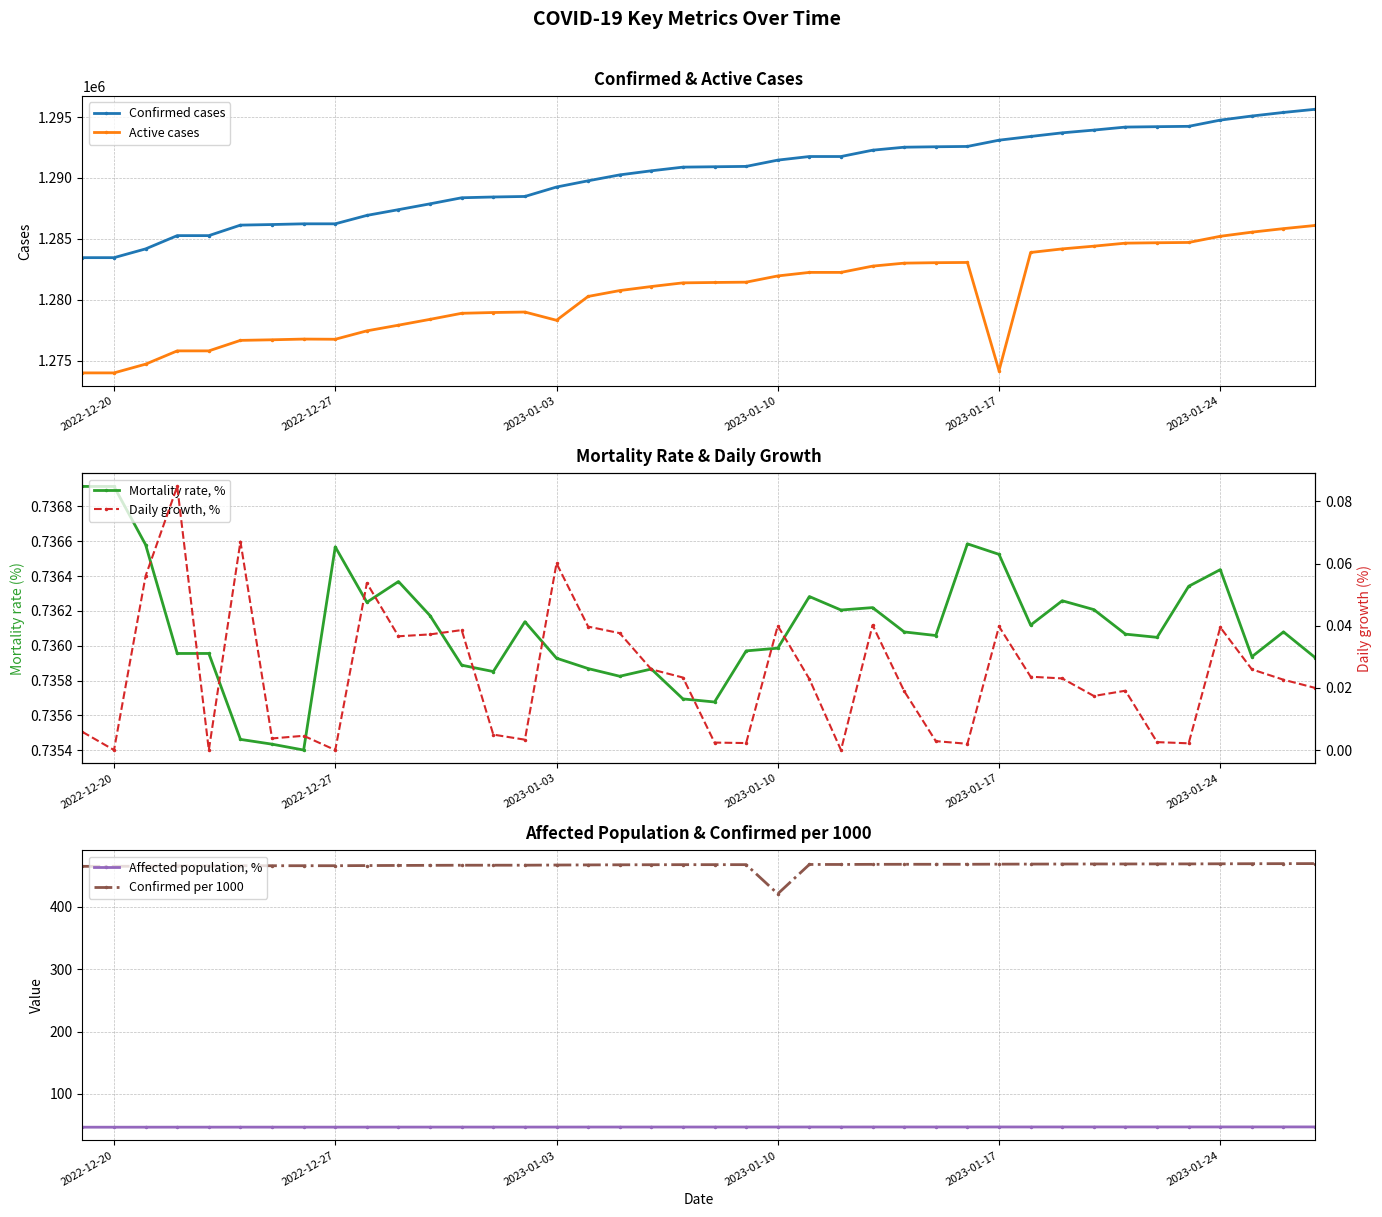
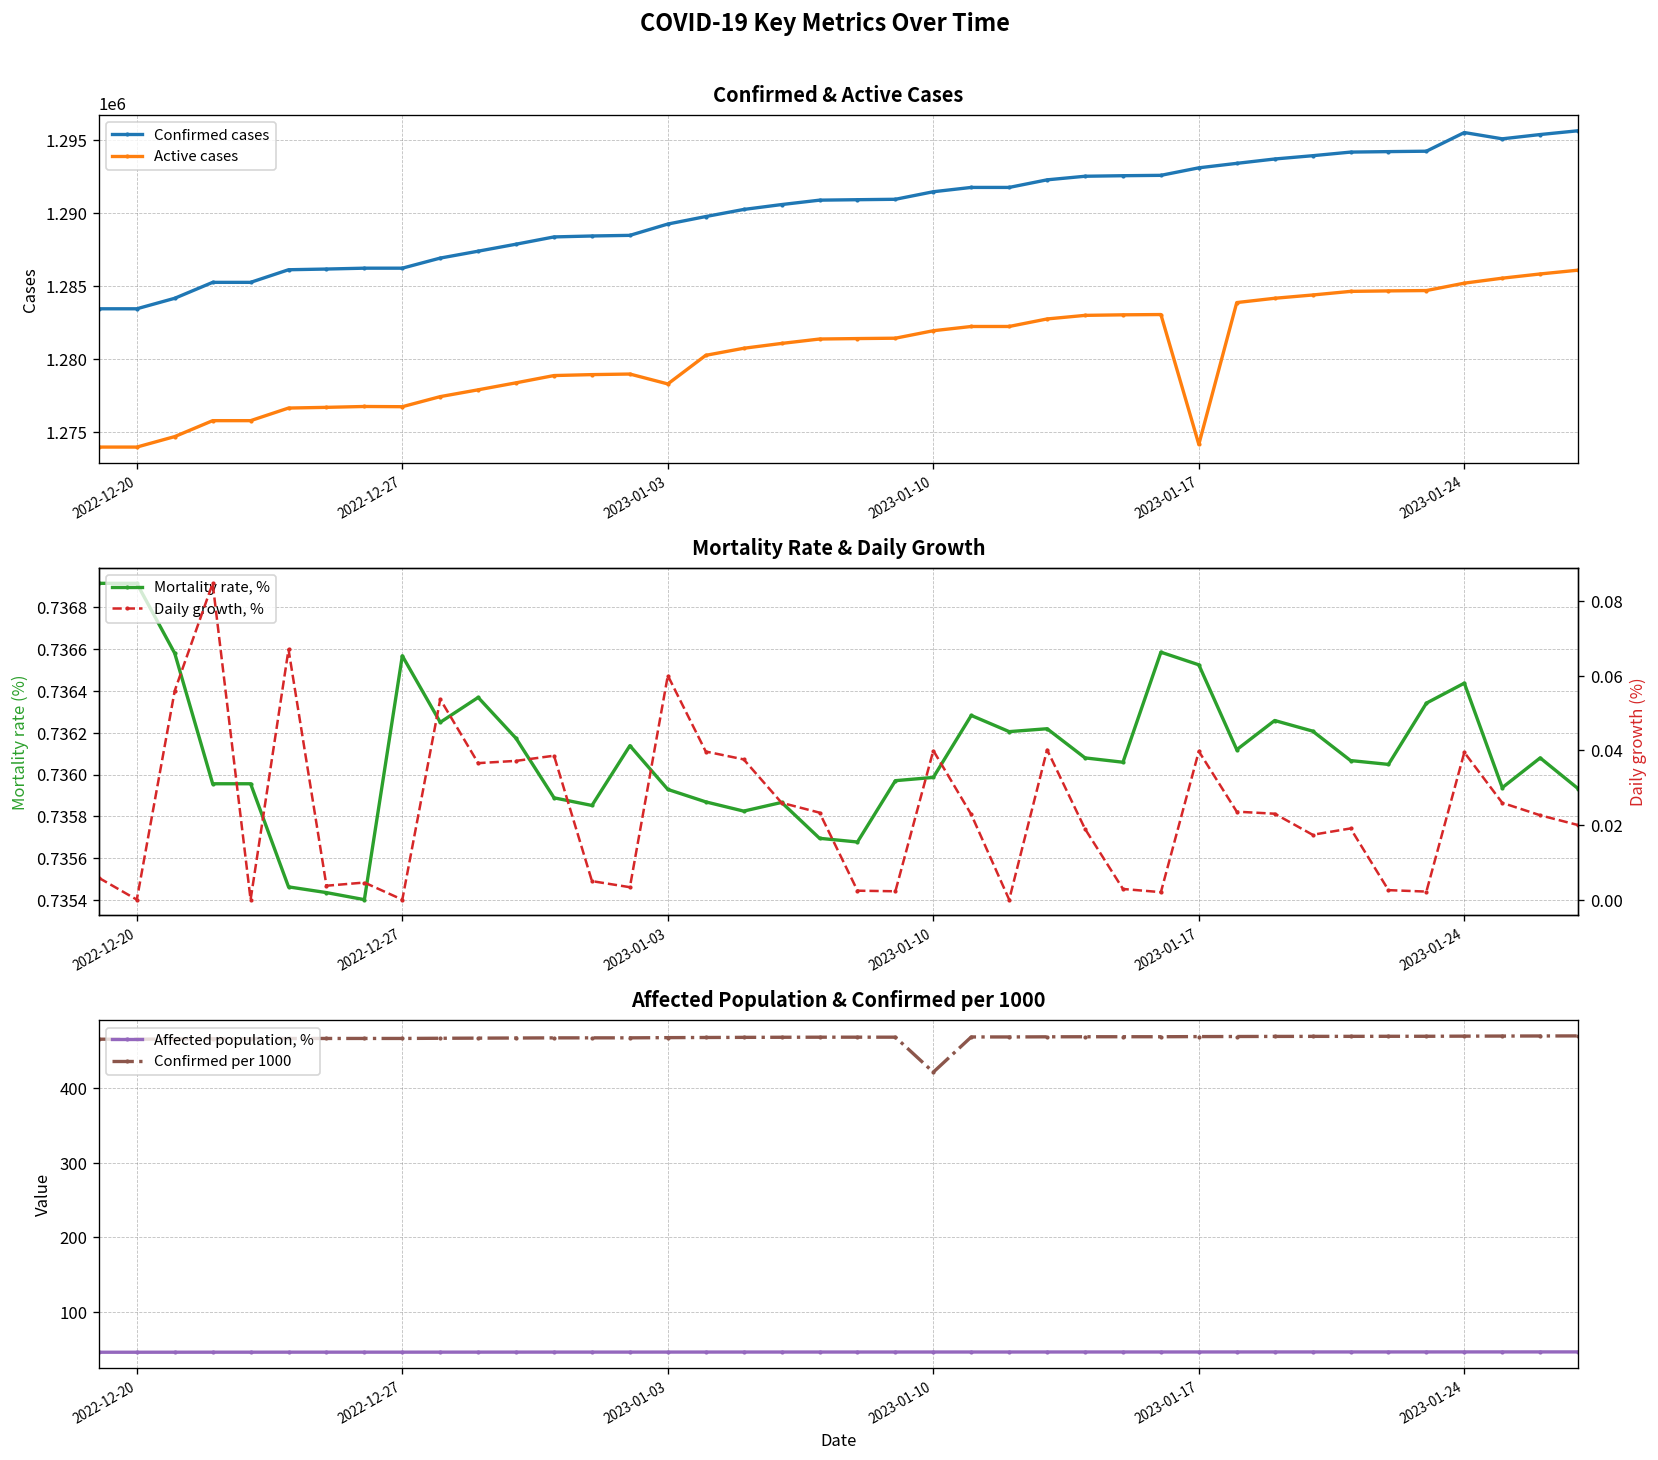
Confirmed & Active Cases, Confirmed cases, 2023-01-24: 1294700 -> 1295500
